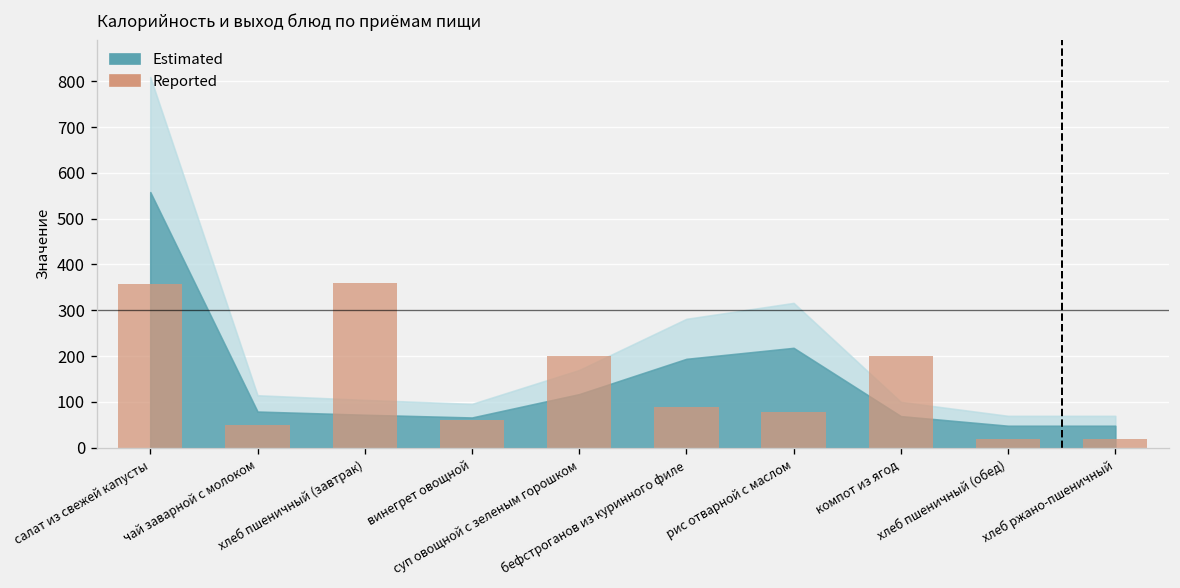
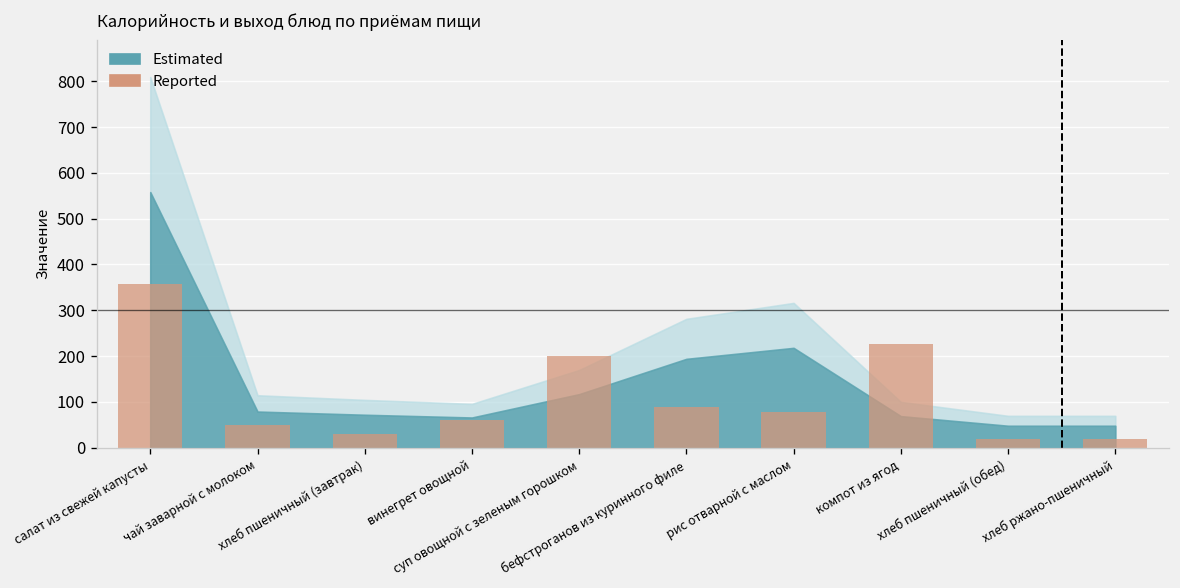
Reported, хлеб пшеничный (завтрак): 360 -> 30
Reported, компот из ягод: 200 -> 230
